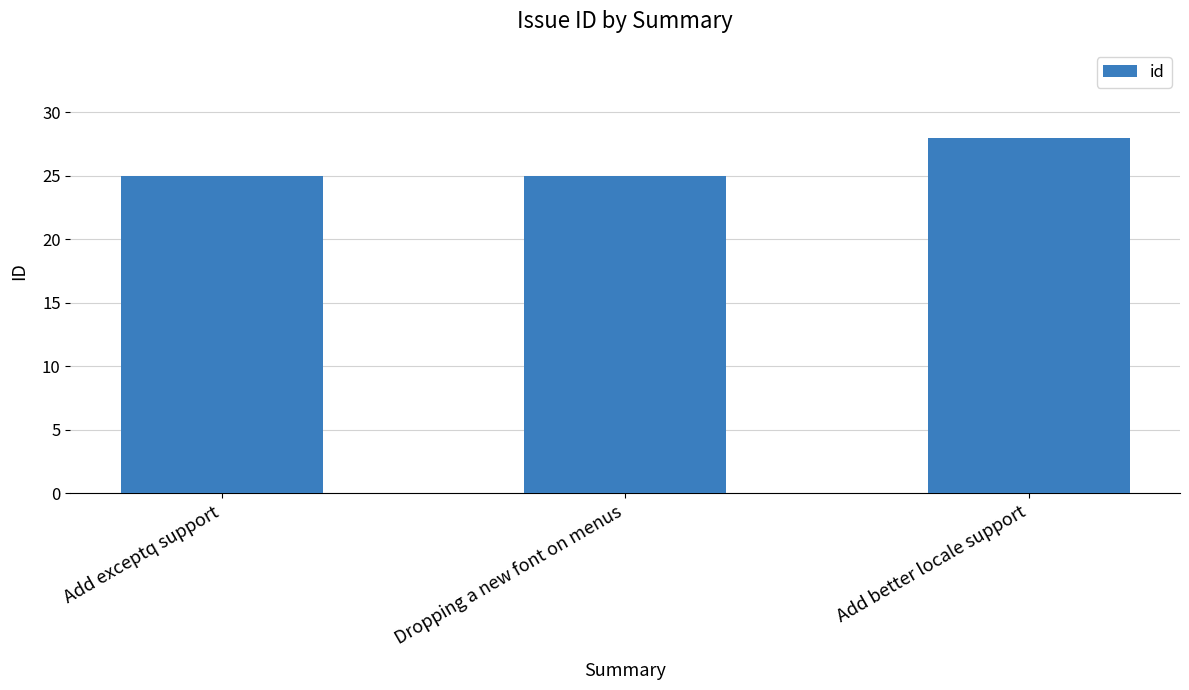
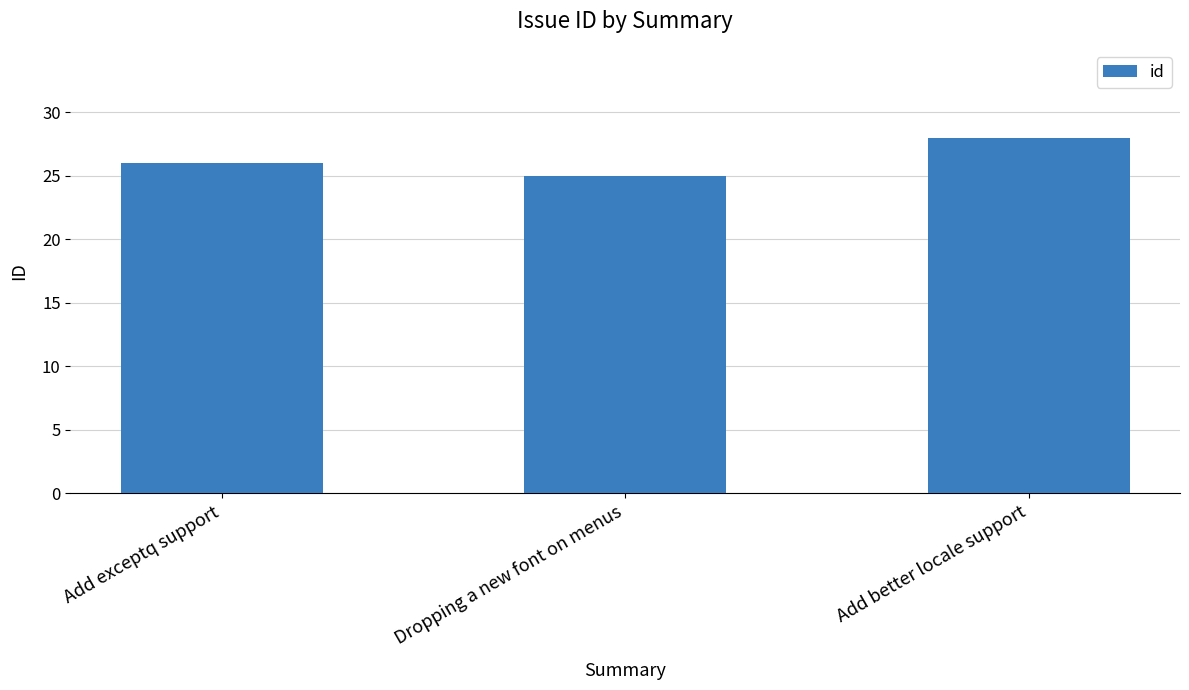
Add exceptq support: 25 -> 26
